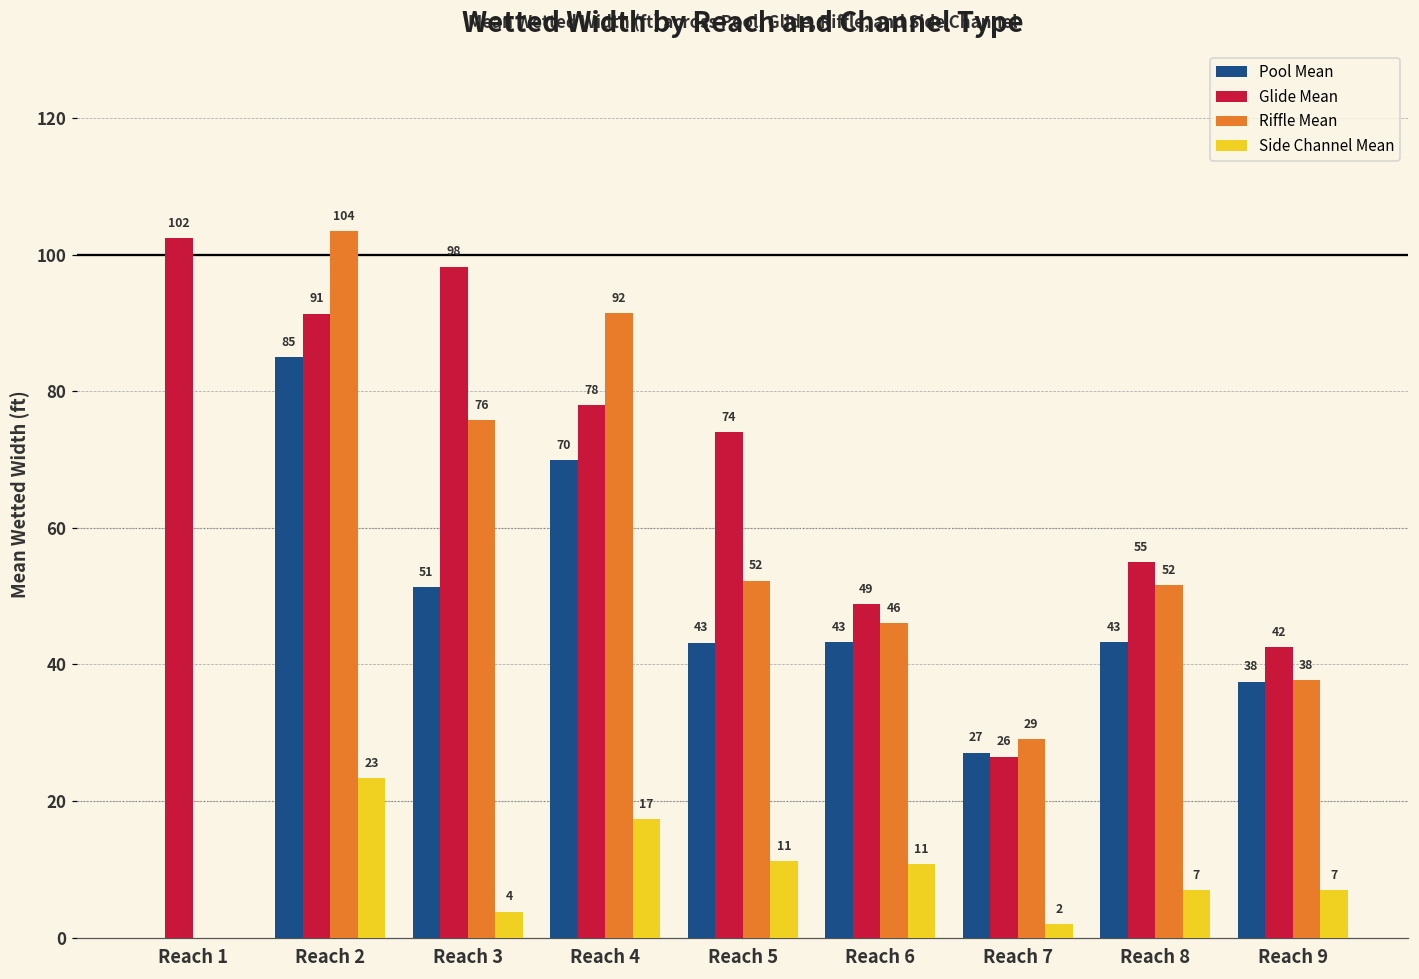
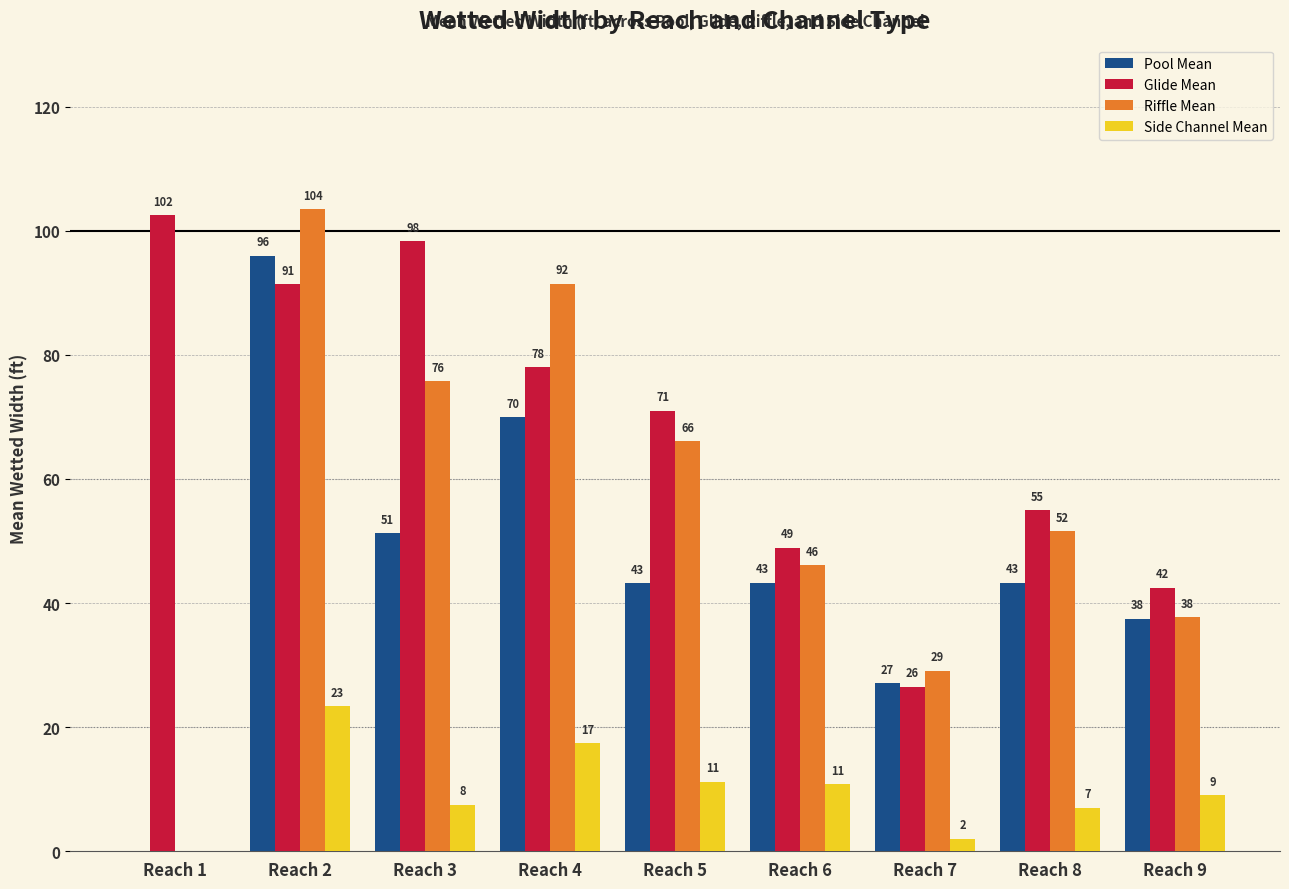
Pool Mean, Reach 2: 85 -> 96
Side Channel Mean, Reach 3: 4 -> 8
Glide Mean, Reach 5: 74 -> 71
Riffle Mean, Reach 5: 52 -> 66
Side Channel Mean, Reach 9: 7 -> 9
